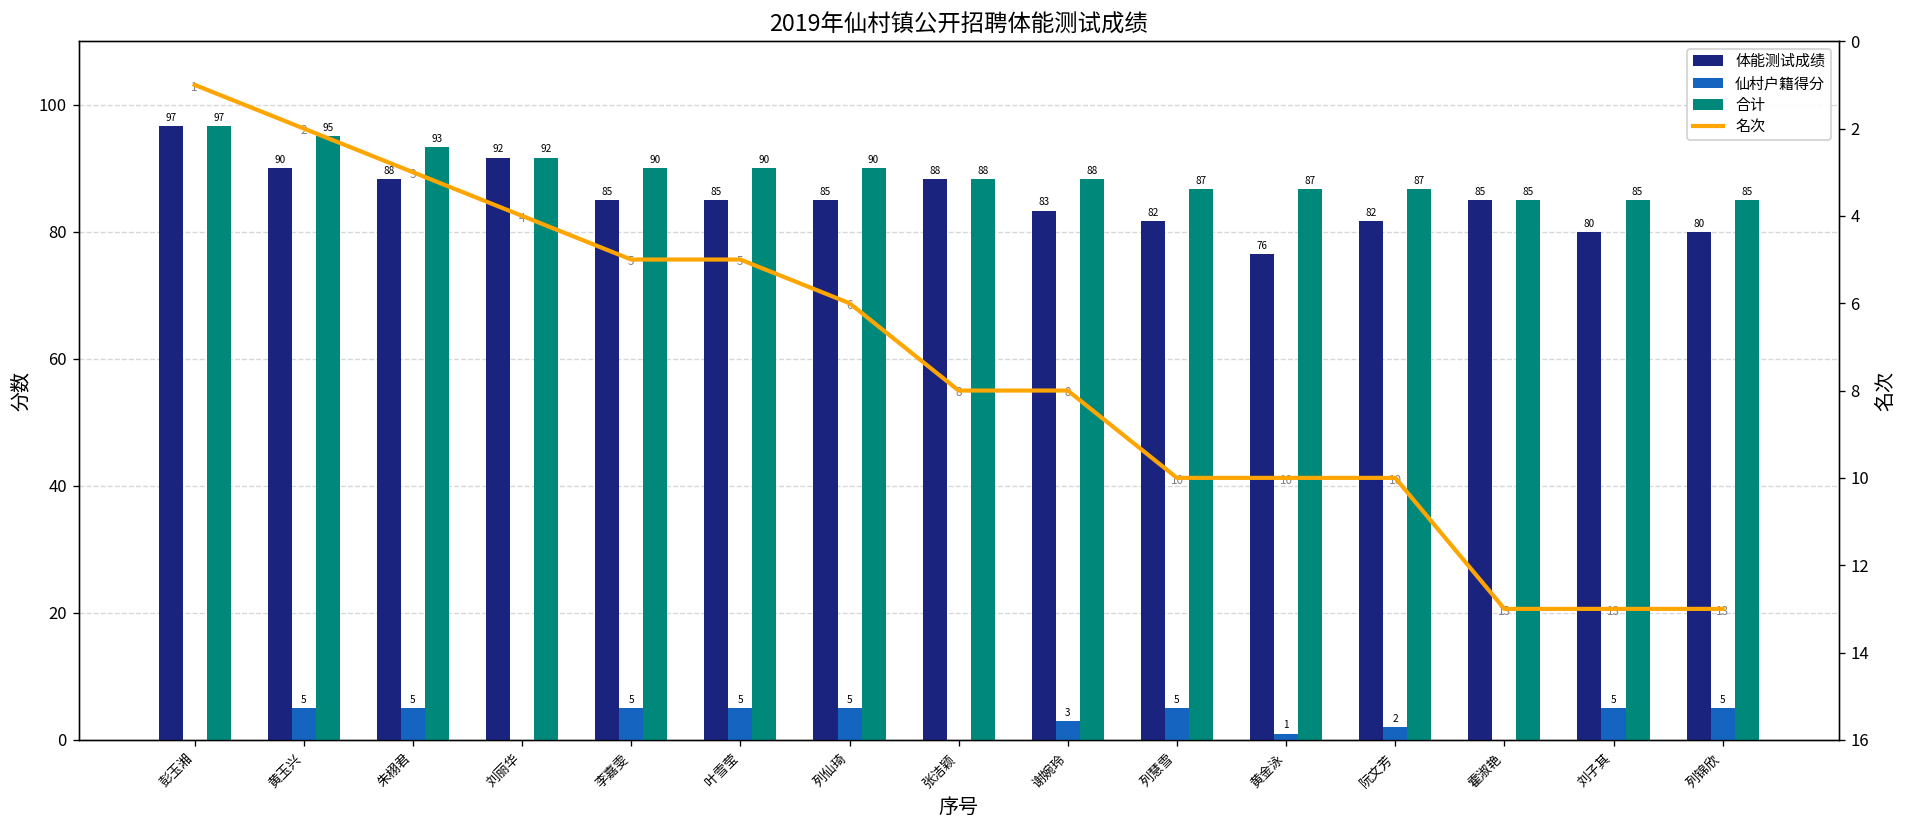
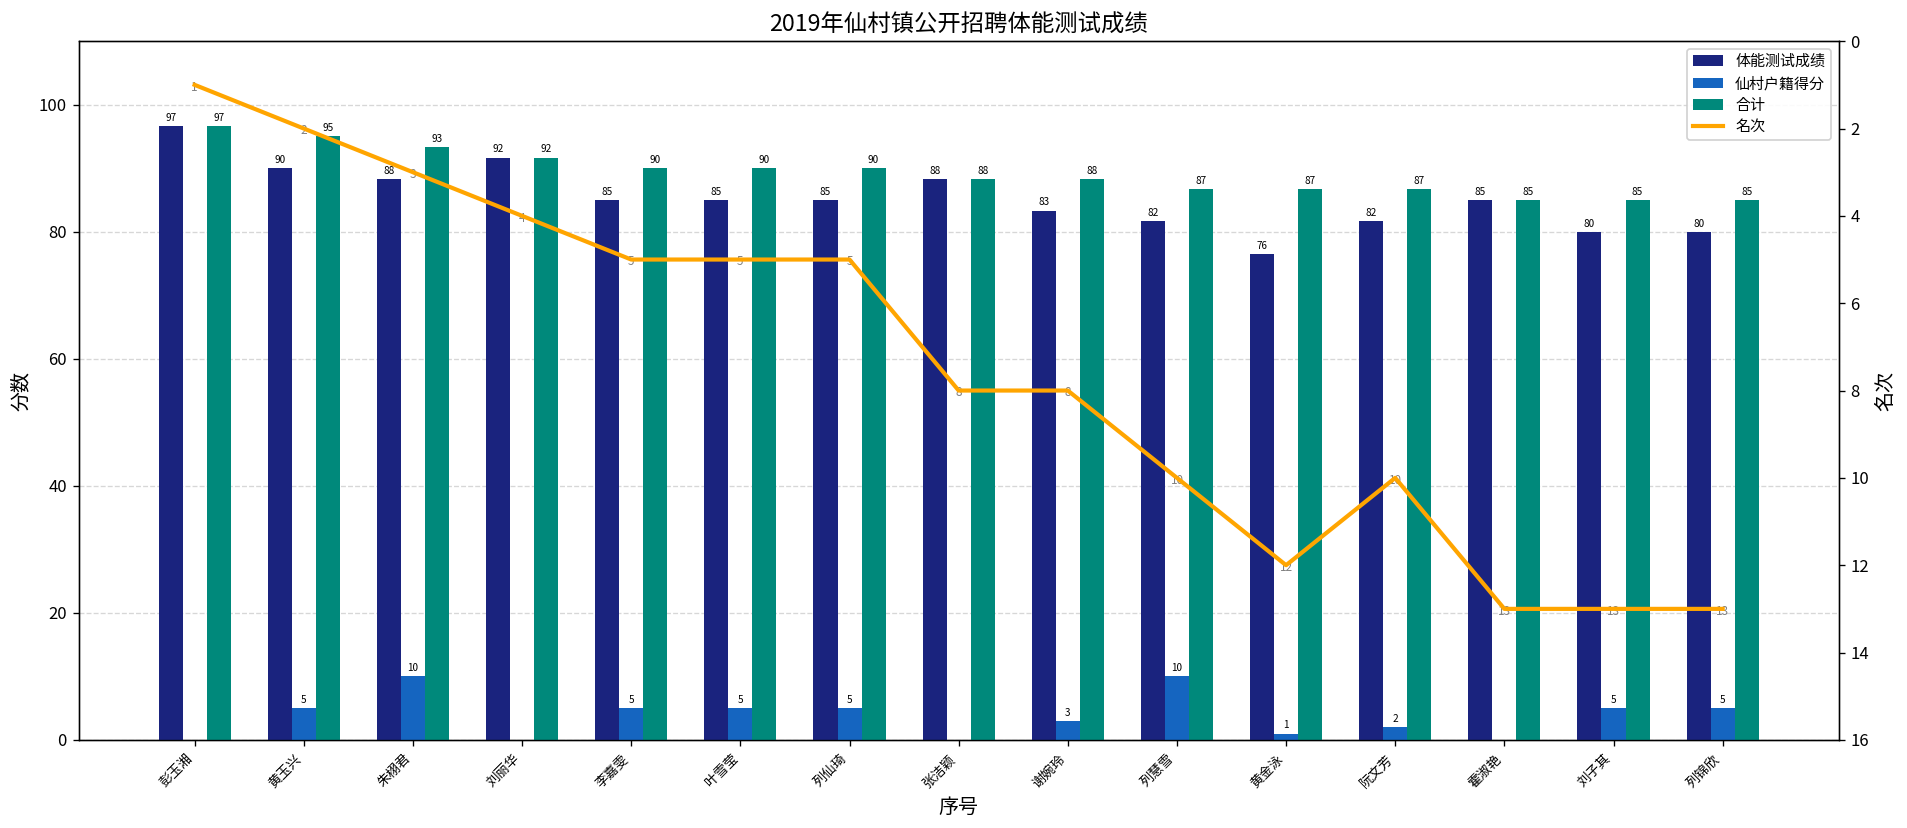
仙村户籍得分, 朱栩君: 5 -> 10
仙村户籍得分, 列慧雪: 5 -> 10
名次, 列仙琦: 6 -> 5
名次, 黄金泳: 10 -> 12
